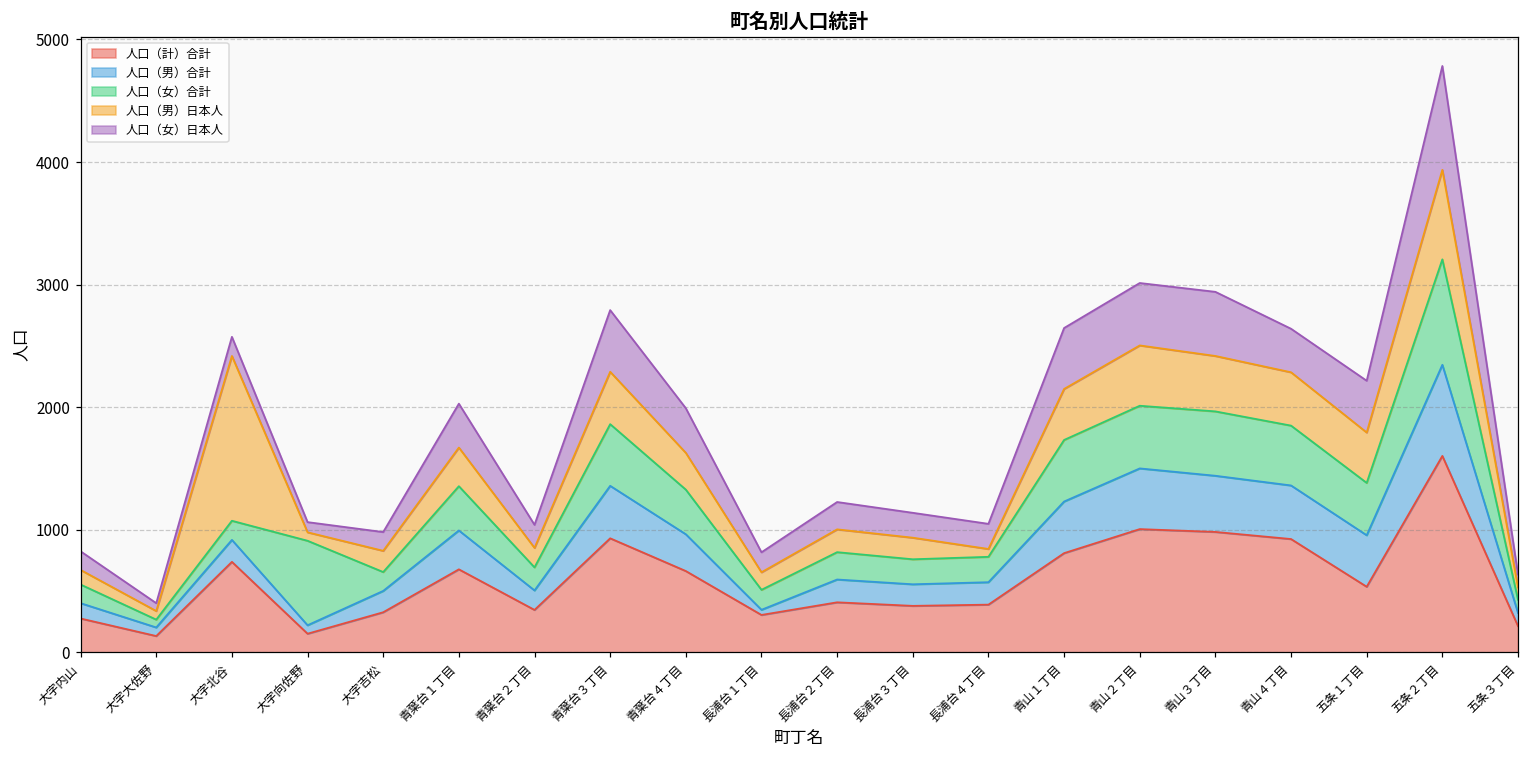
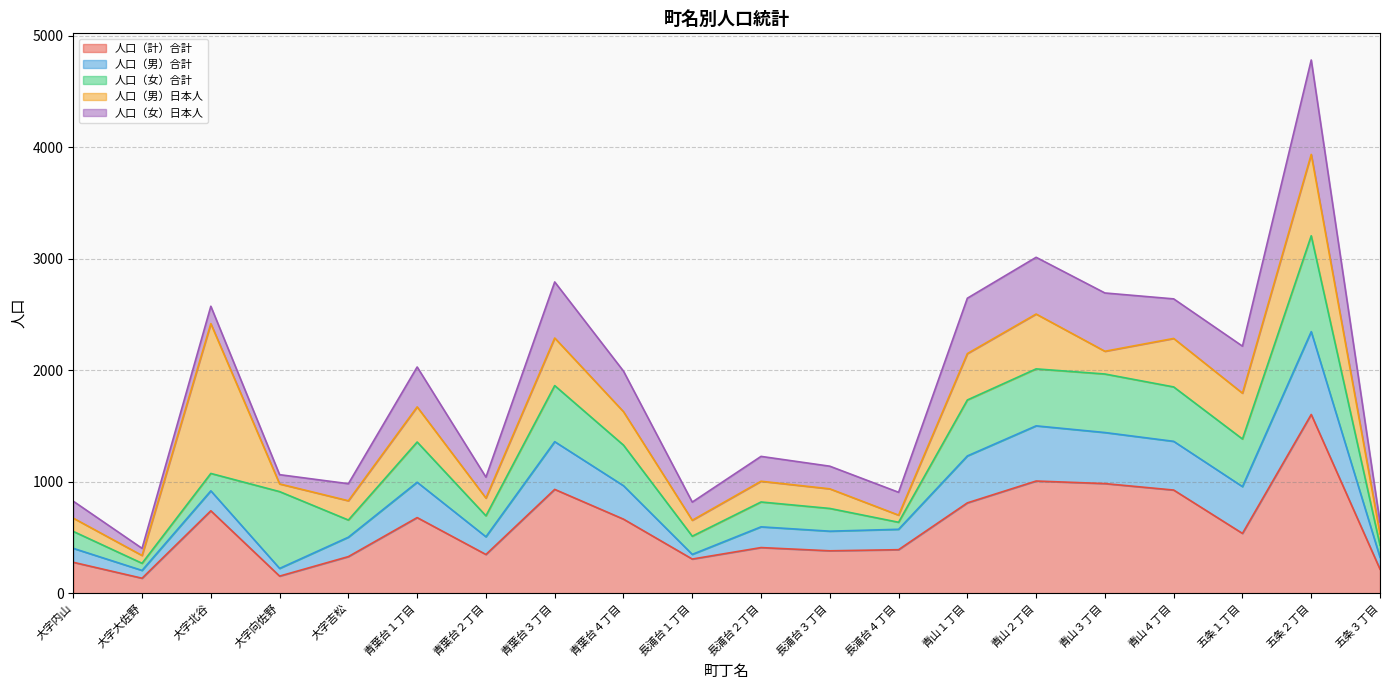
人口（女）合計, 長浦台４丁目: 210 -> 60
人口（男）日本人, 青山３丁目: 450 -> 200
